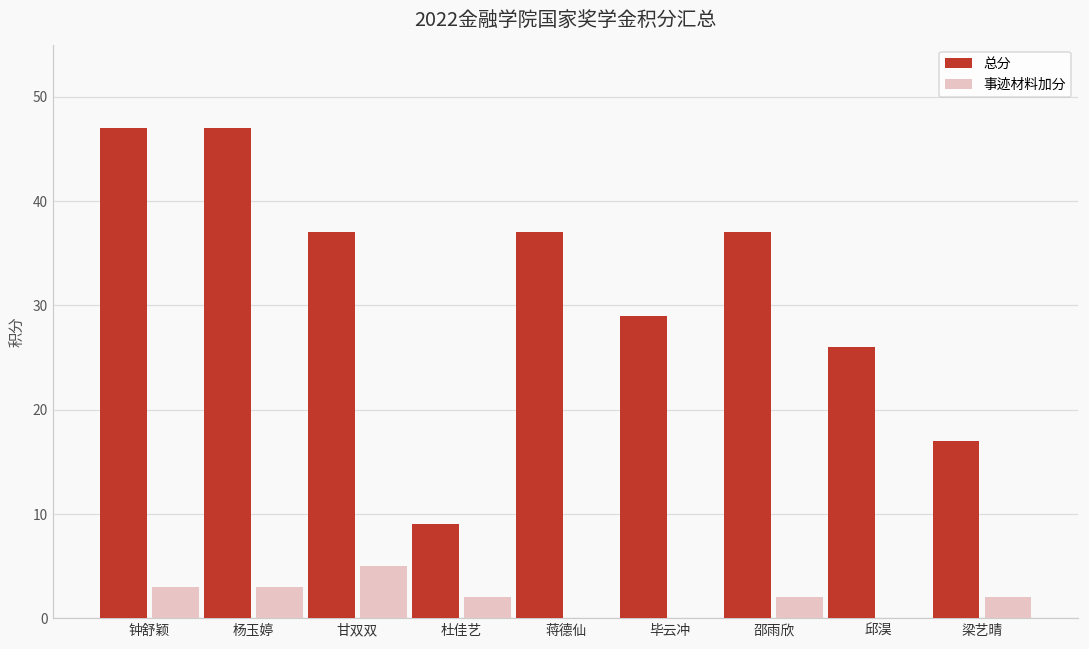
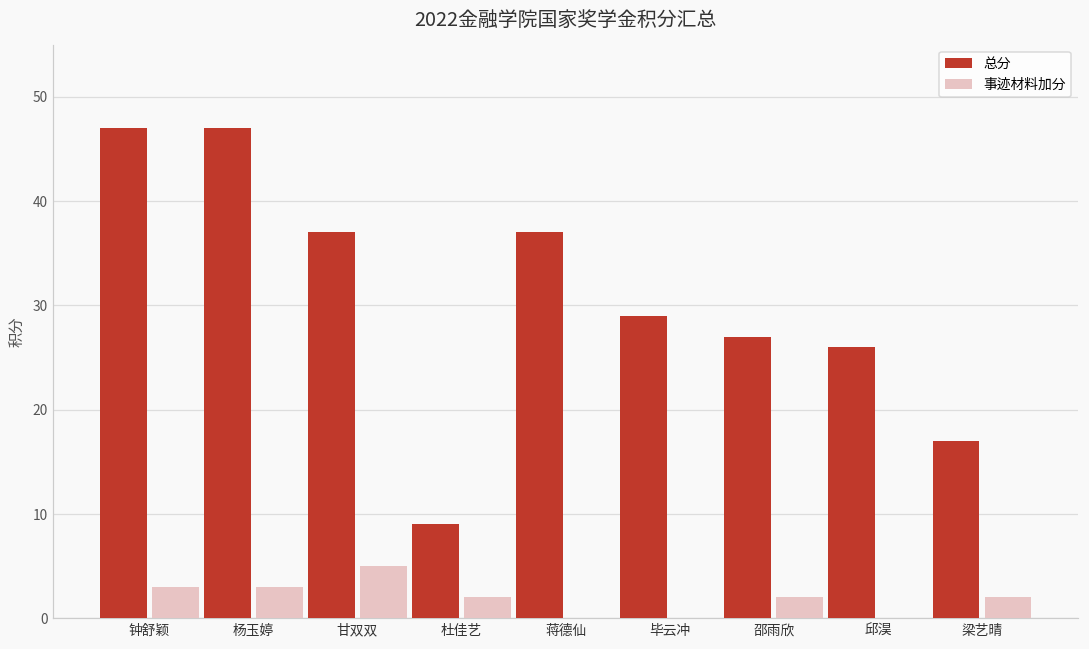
总分, 邵雨欣: 37 -> 27
